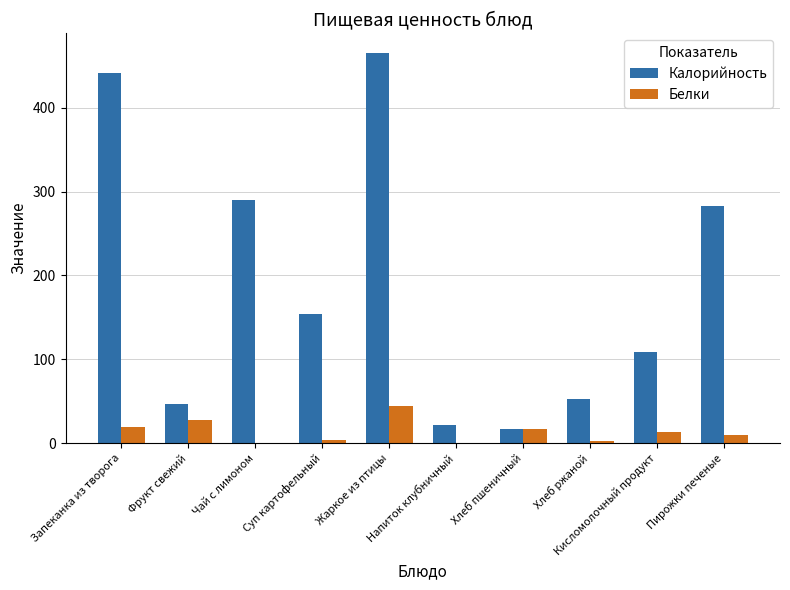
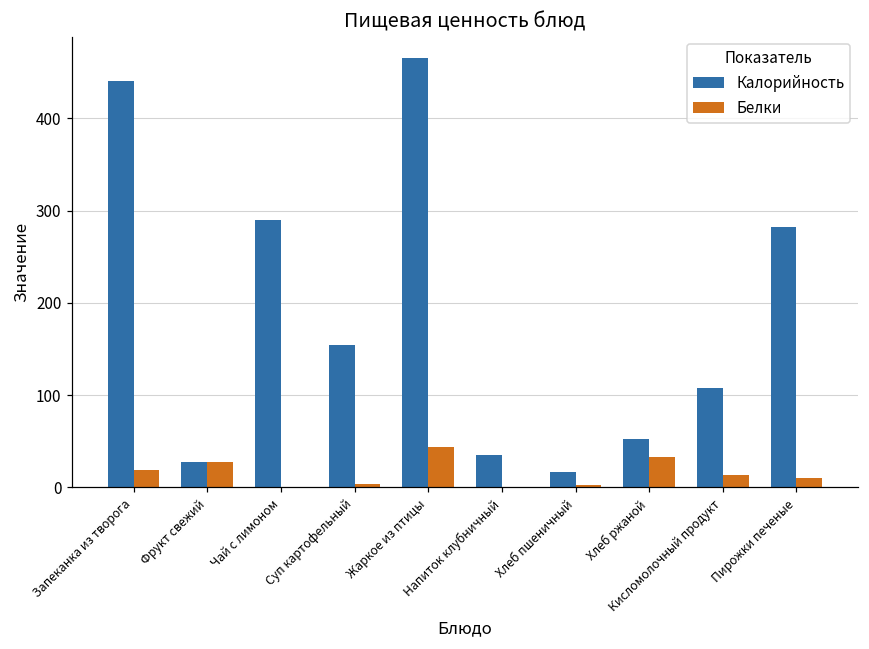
Калорийность, Фрукт свежий: 50 -> 30
Калорийность, Напиток клубничный: 20 -> 30
Белки, Хлеб пшеничный: 20 -> 0
Белки, Хлеб ржаной: 0 -> 30
